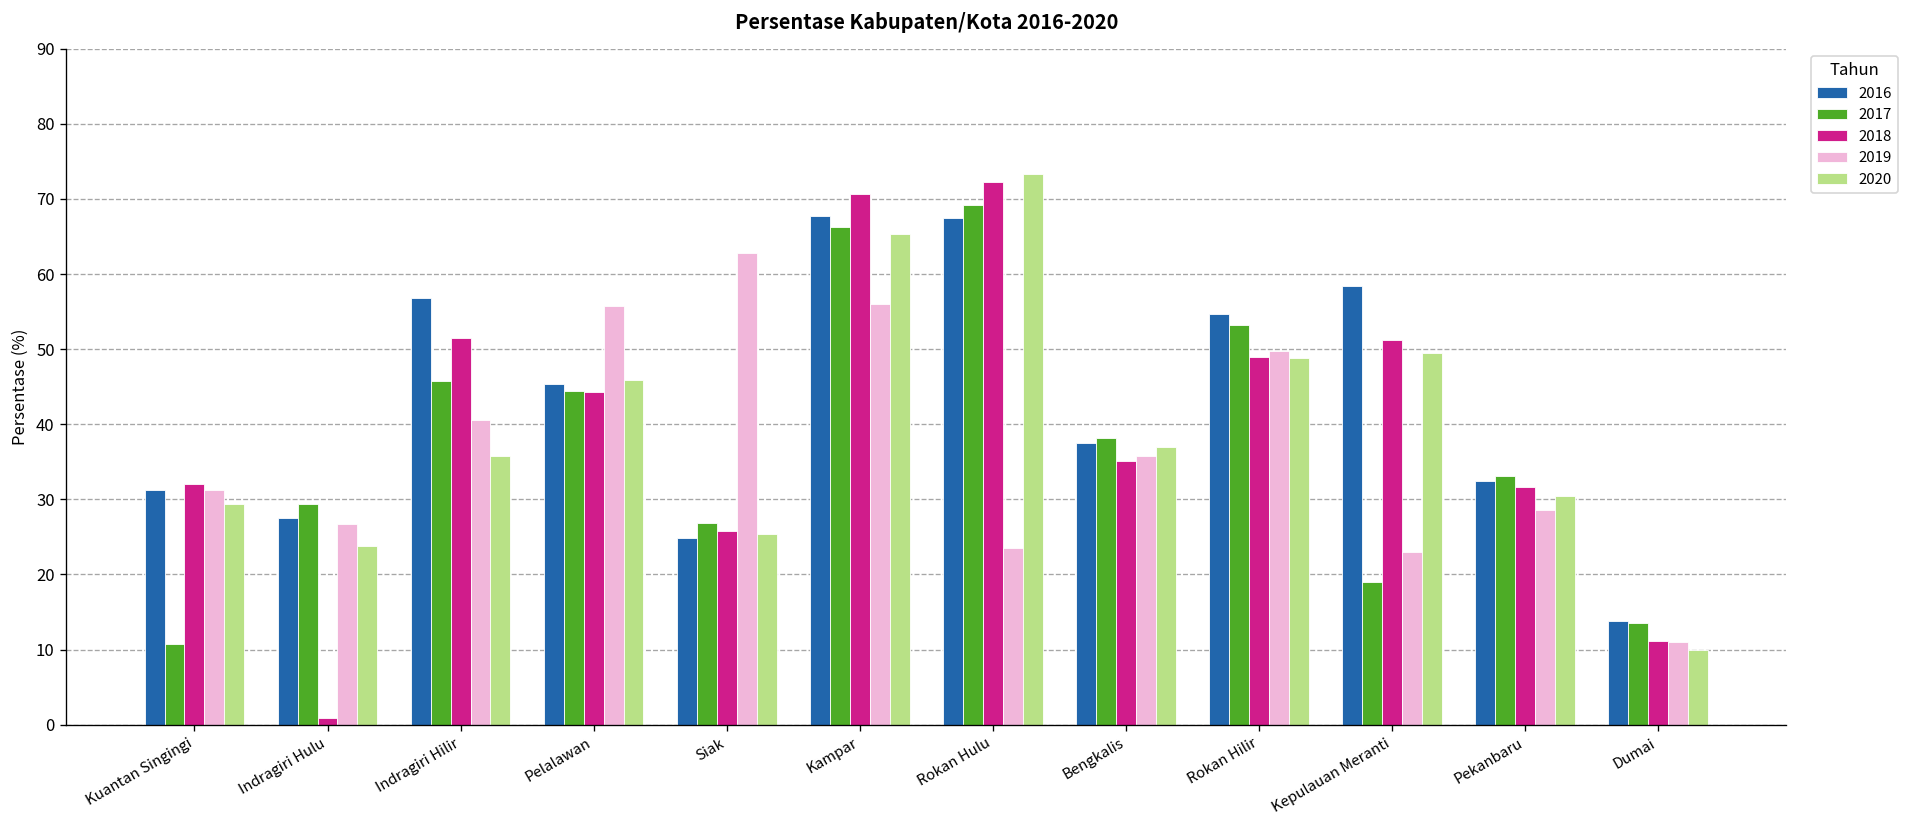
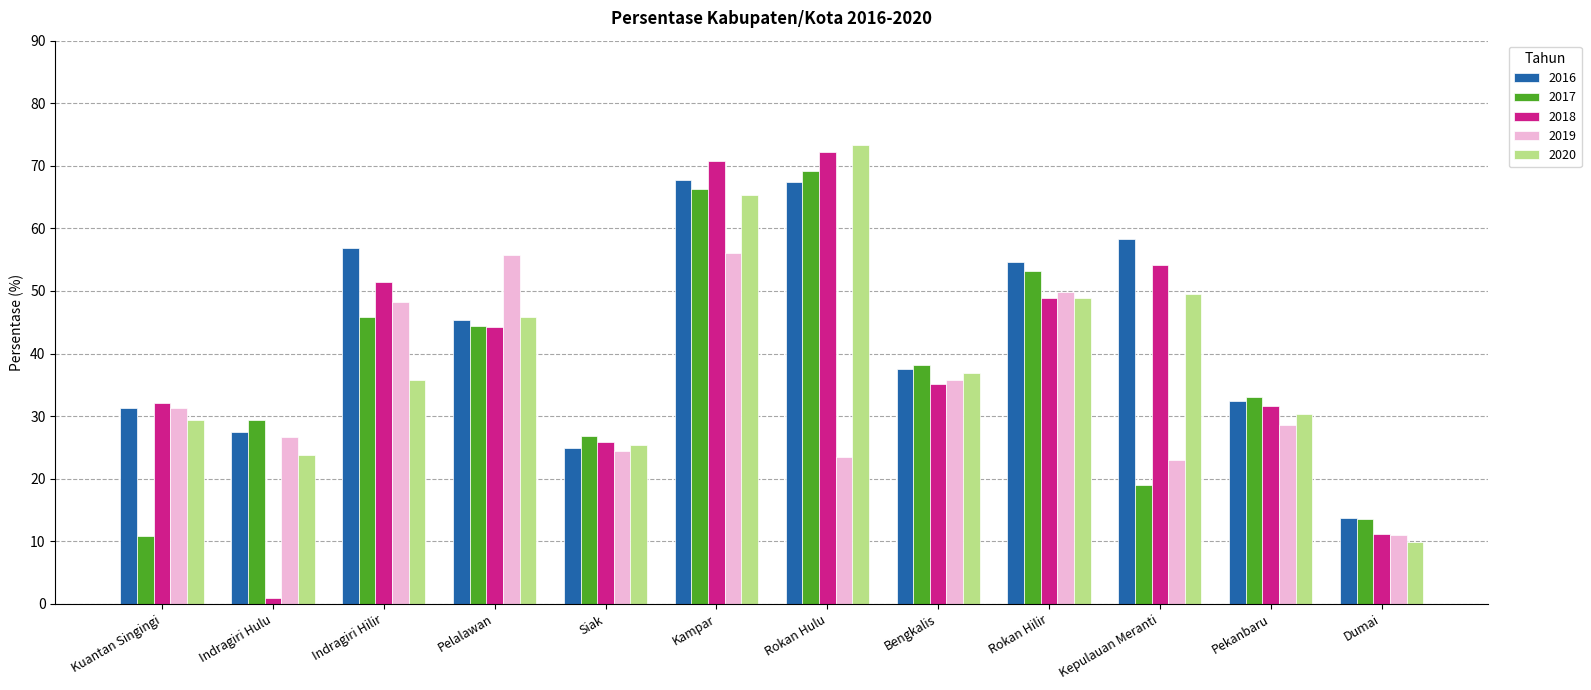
2019, Indragiri Hilir: 41 -> 48
2019, Siak: 63 -> 24
2018, Kepulauan Meranti: 51 -> 54
